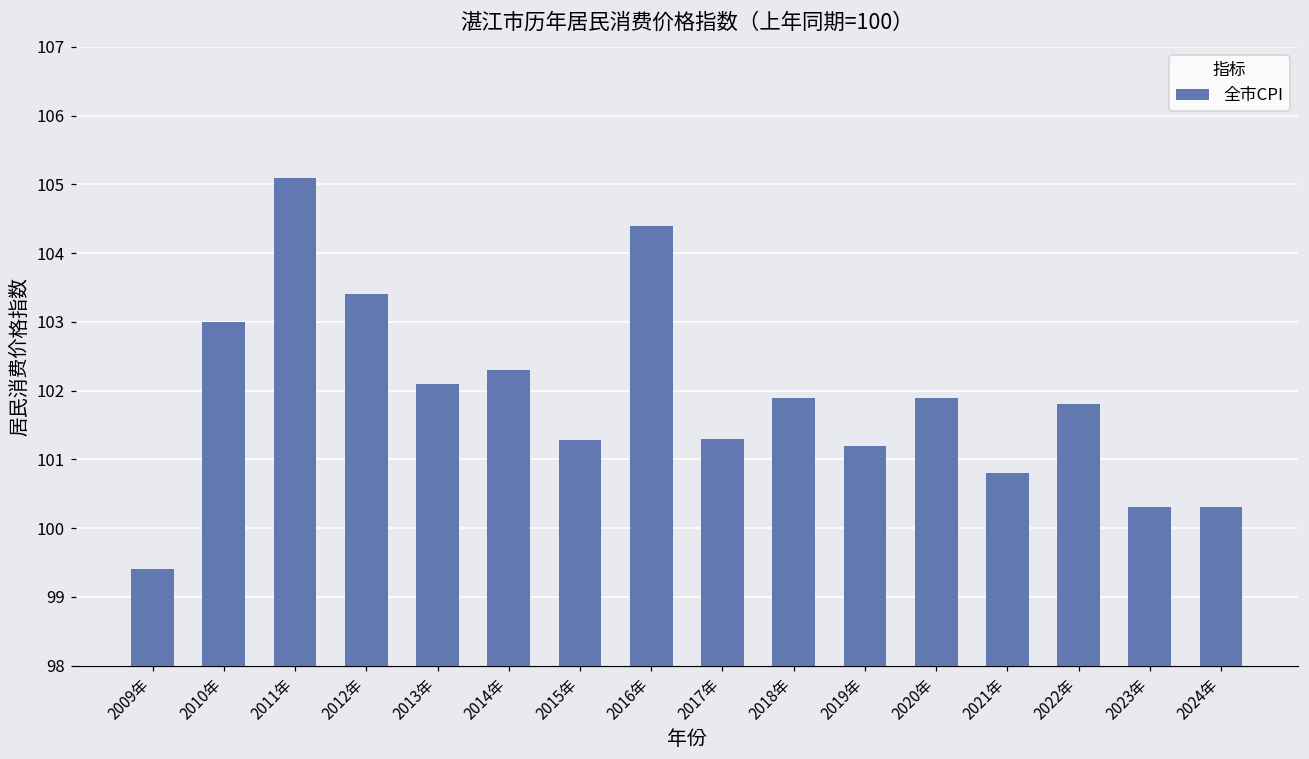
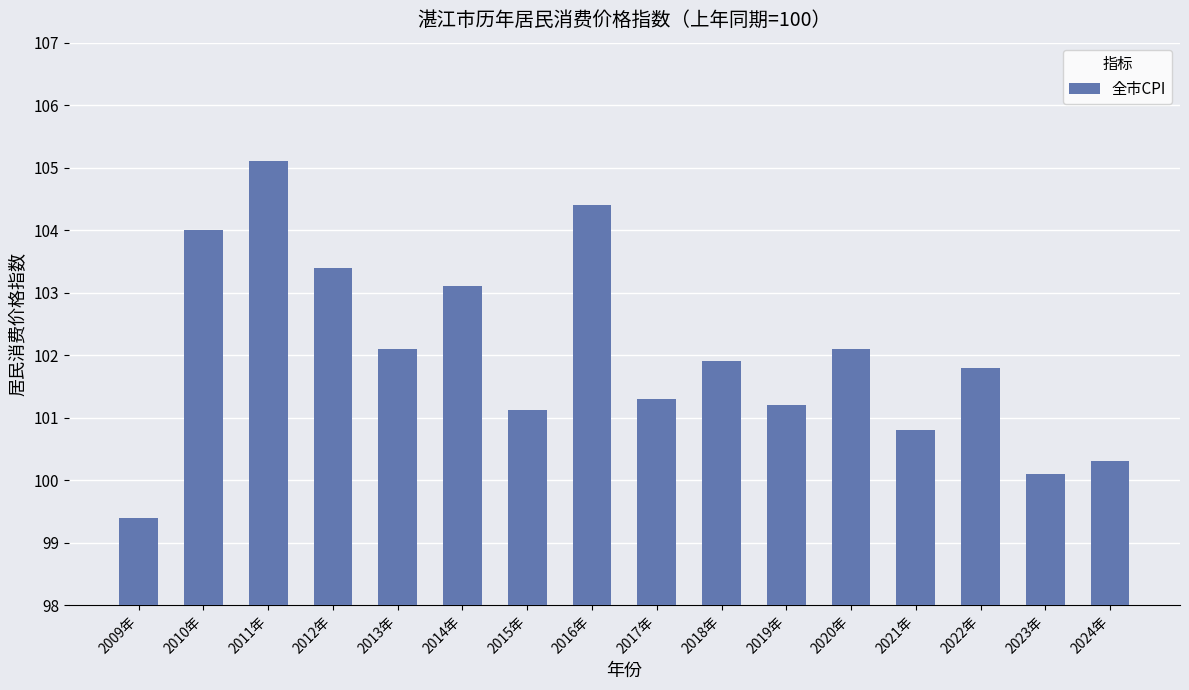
2010年: 103 -> 104
2014年: 102.3 -> 103.1
2015年: 101.3 -> 101.1
2020年: 101.9 -> 102.1
2023年: 100.3 -> 100.1
